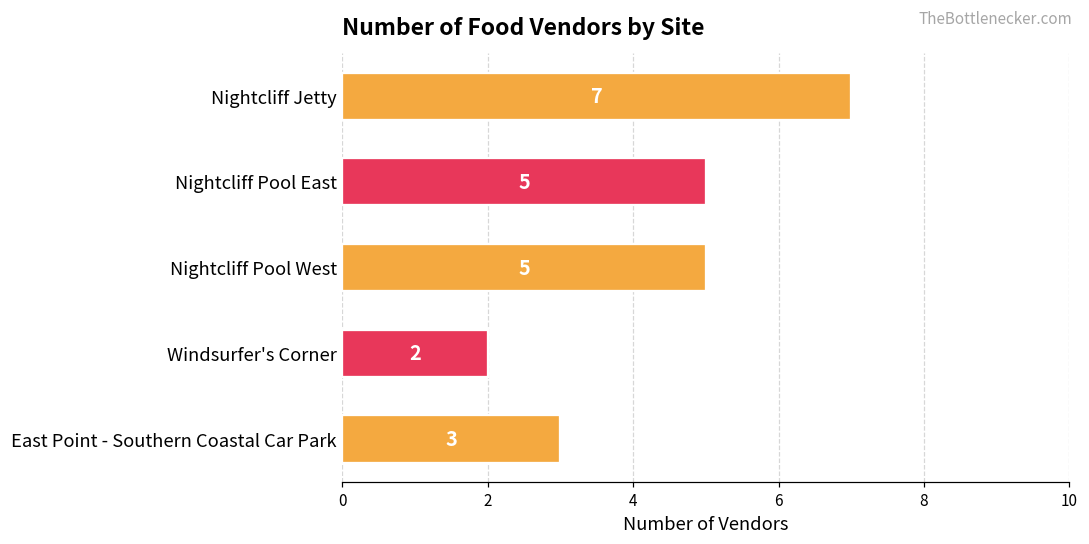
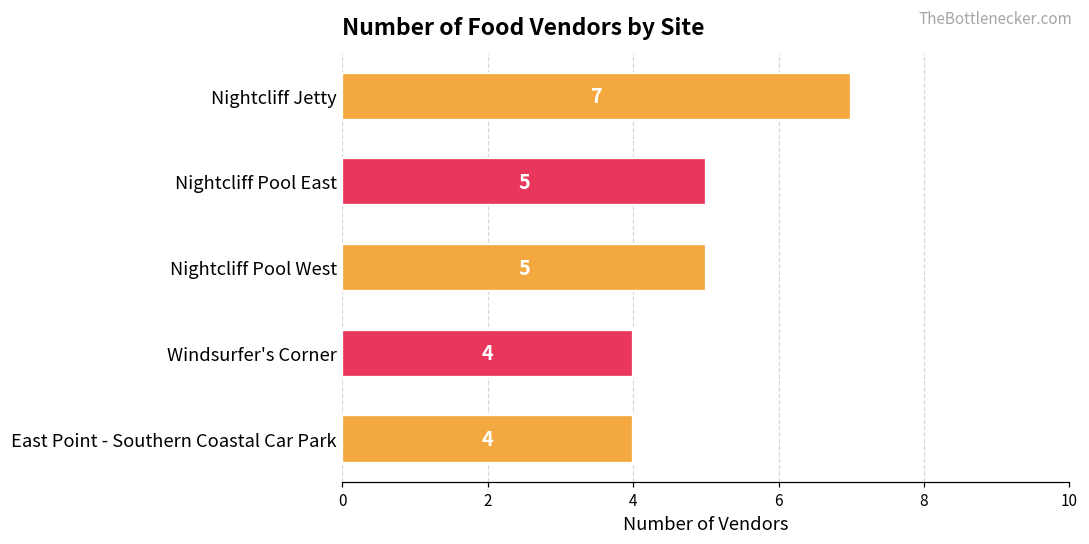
Windsurfer's Corner: 2 -> 4
East Point - Southern Coastal Car Park: 3 -> 4
